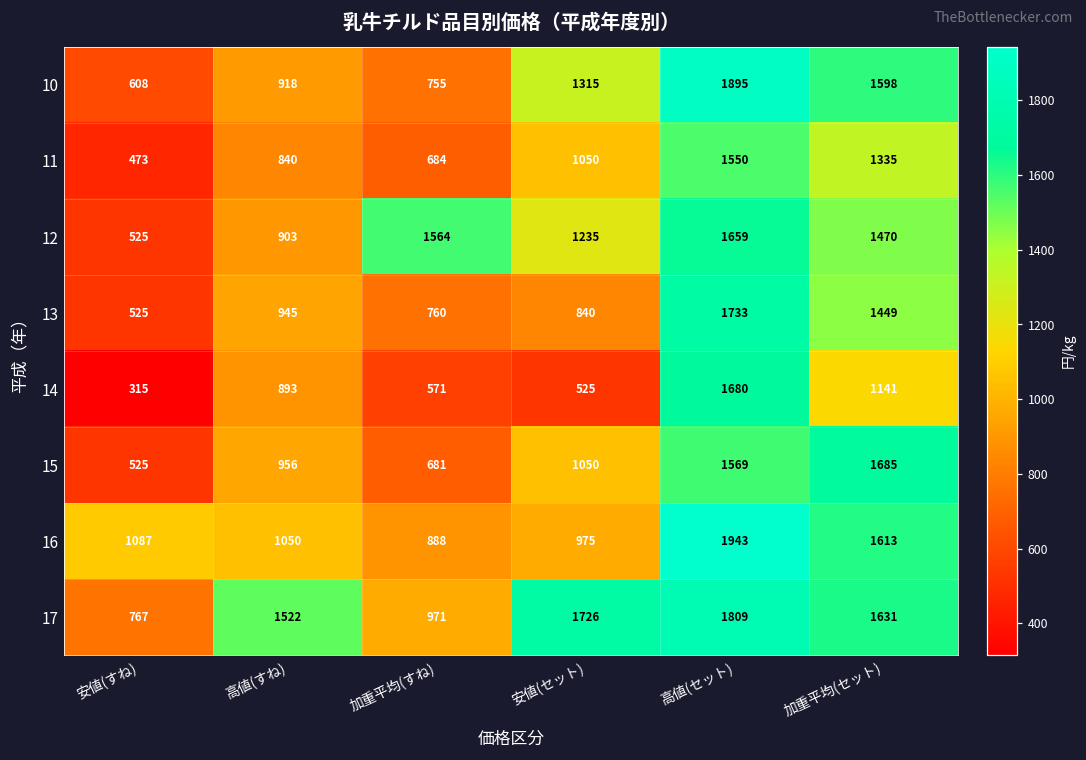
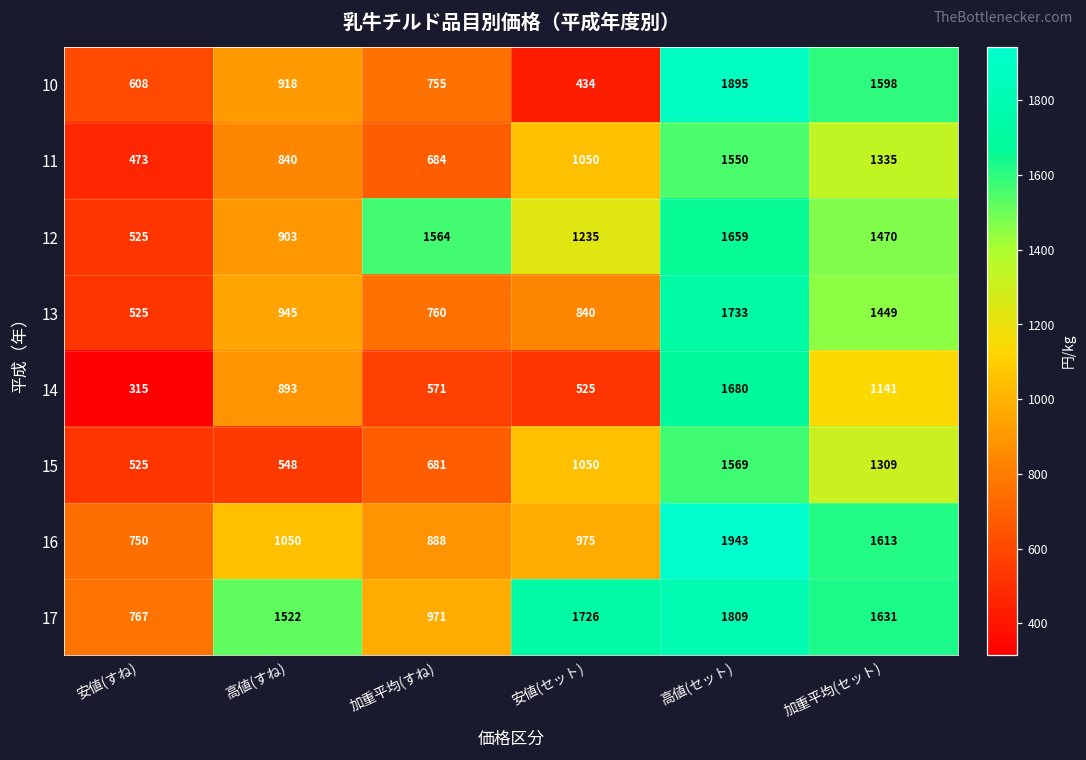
10, 安値(セット): 1315 -> 434
15, 高値(すね): 956 -> 548
15, 加重平均(セット): 1685 -> 1309
16, 安値(すね): 1087 -> 750
